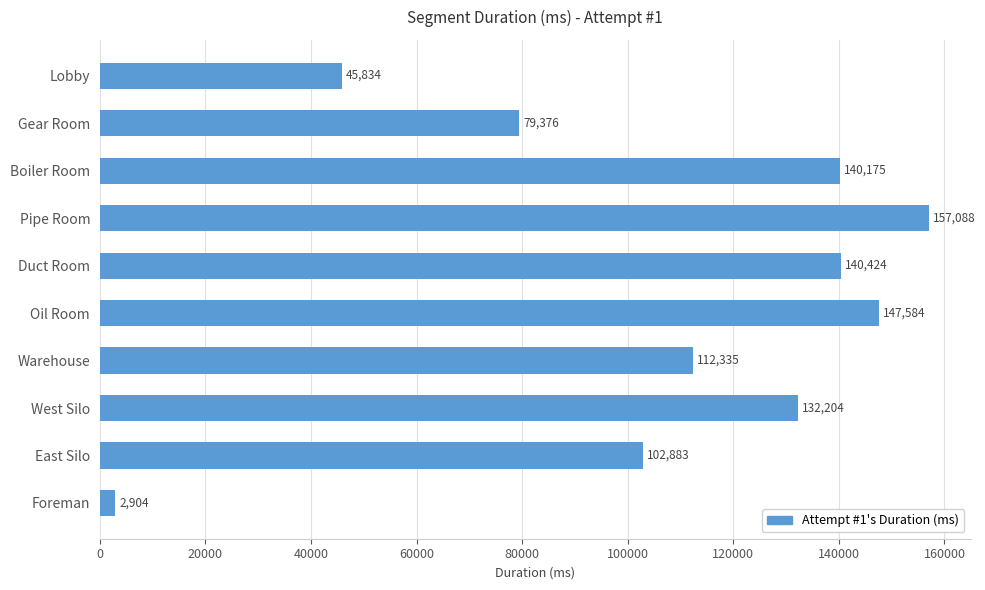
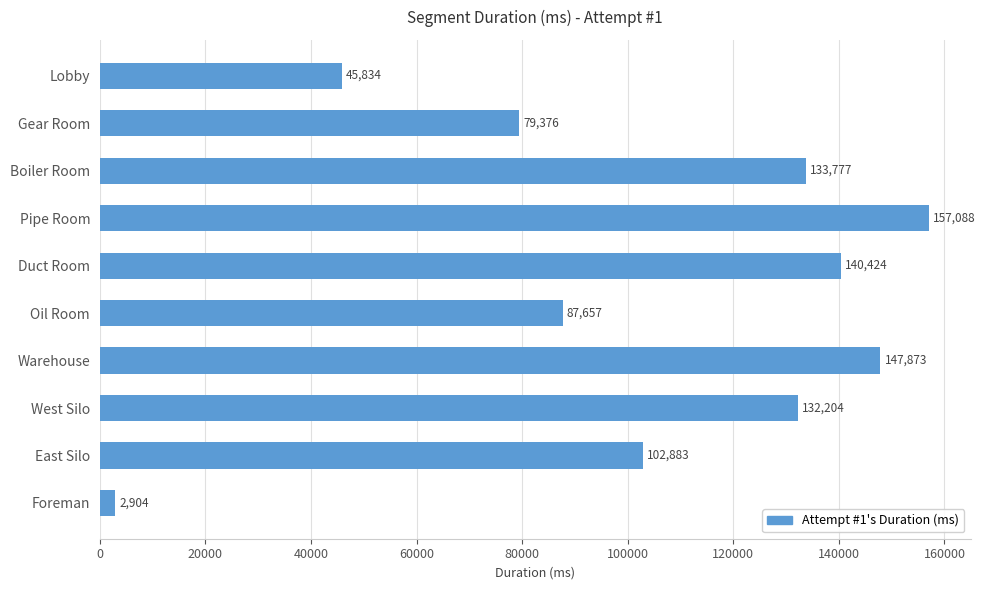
Boiler Room: 140,175 -> 133,777
Oil Room: 147,584 -> 87,657
Warehouse: 112,335 -> 147,873
